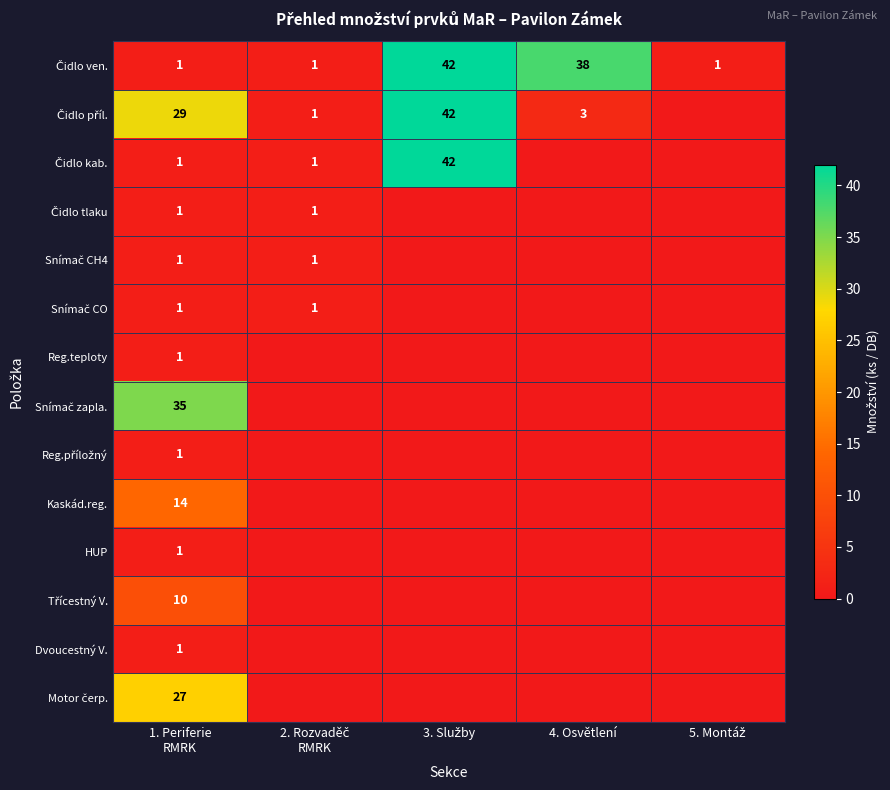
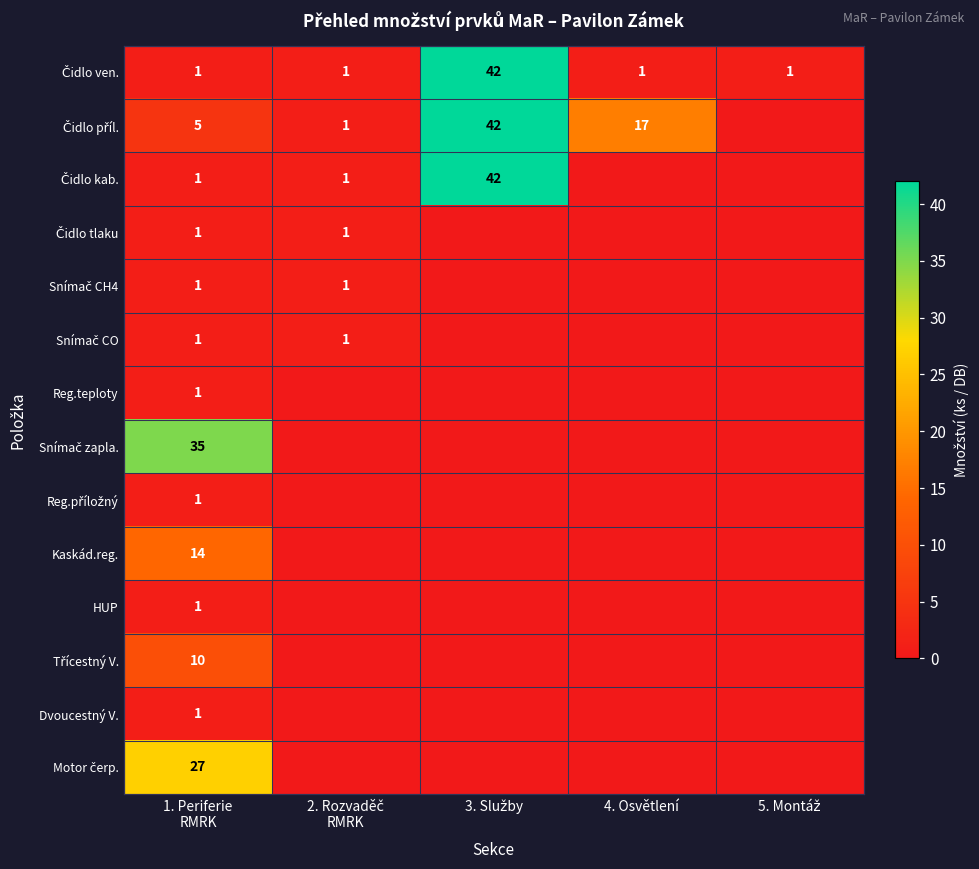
Čidlo ven., 4. Osvětlení: 38 -> 1
Čidlo příl., 1. Periferie RMRK: 29 -> 5
Čidlo příl., 4. Osvětlení: 3 -> 17
